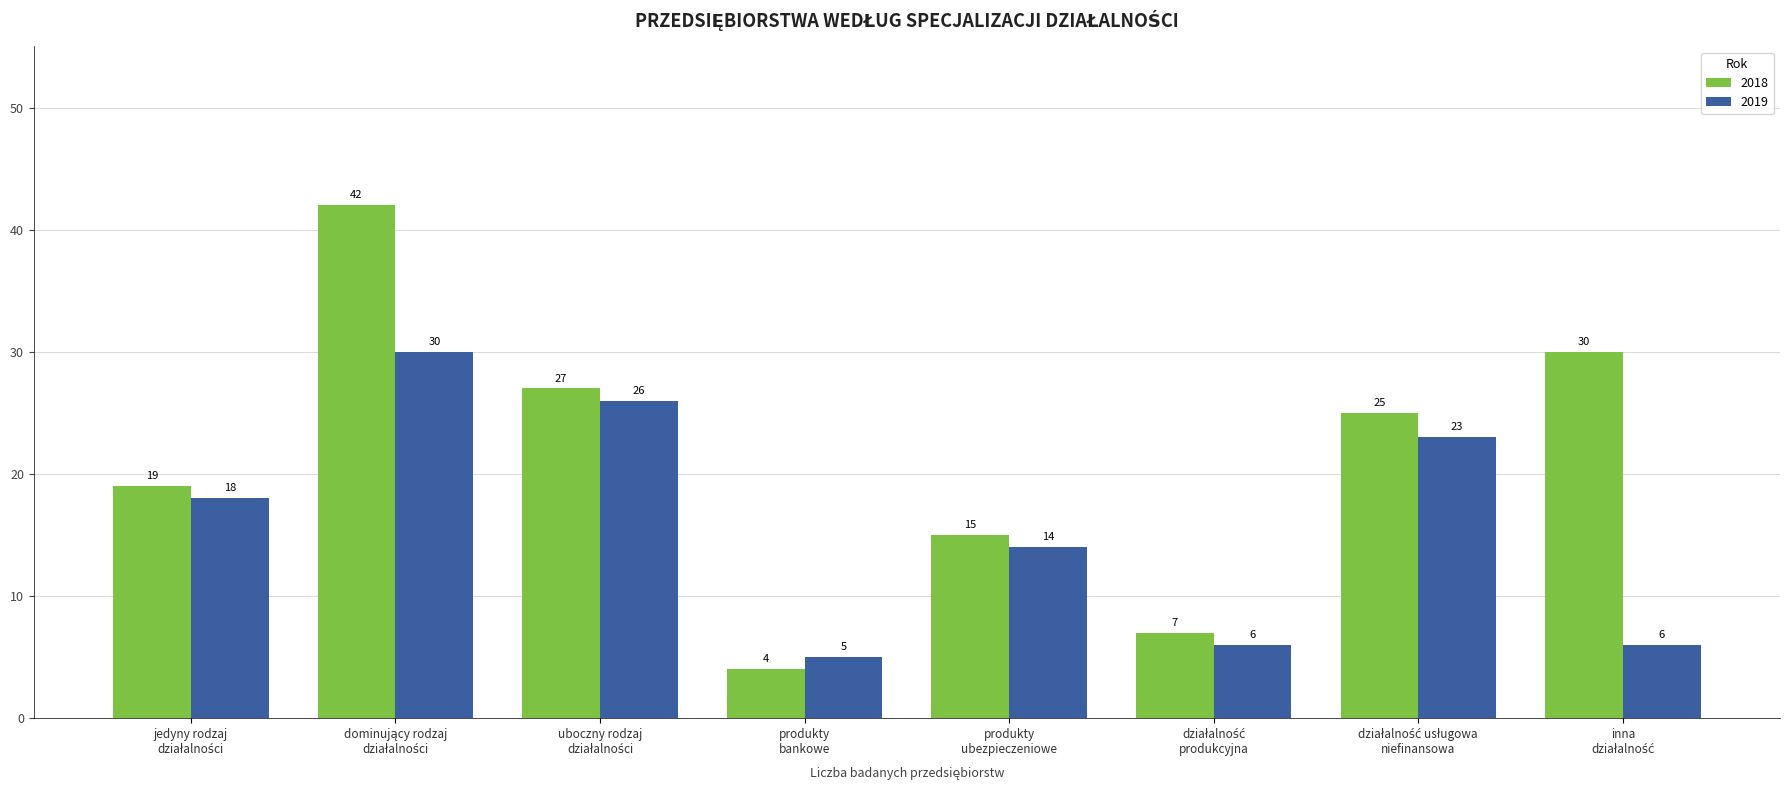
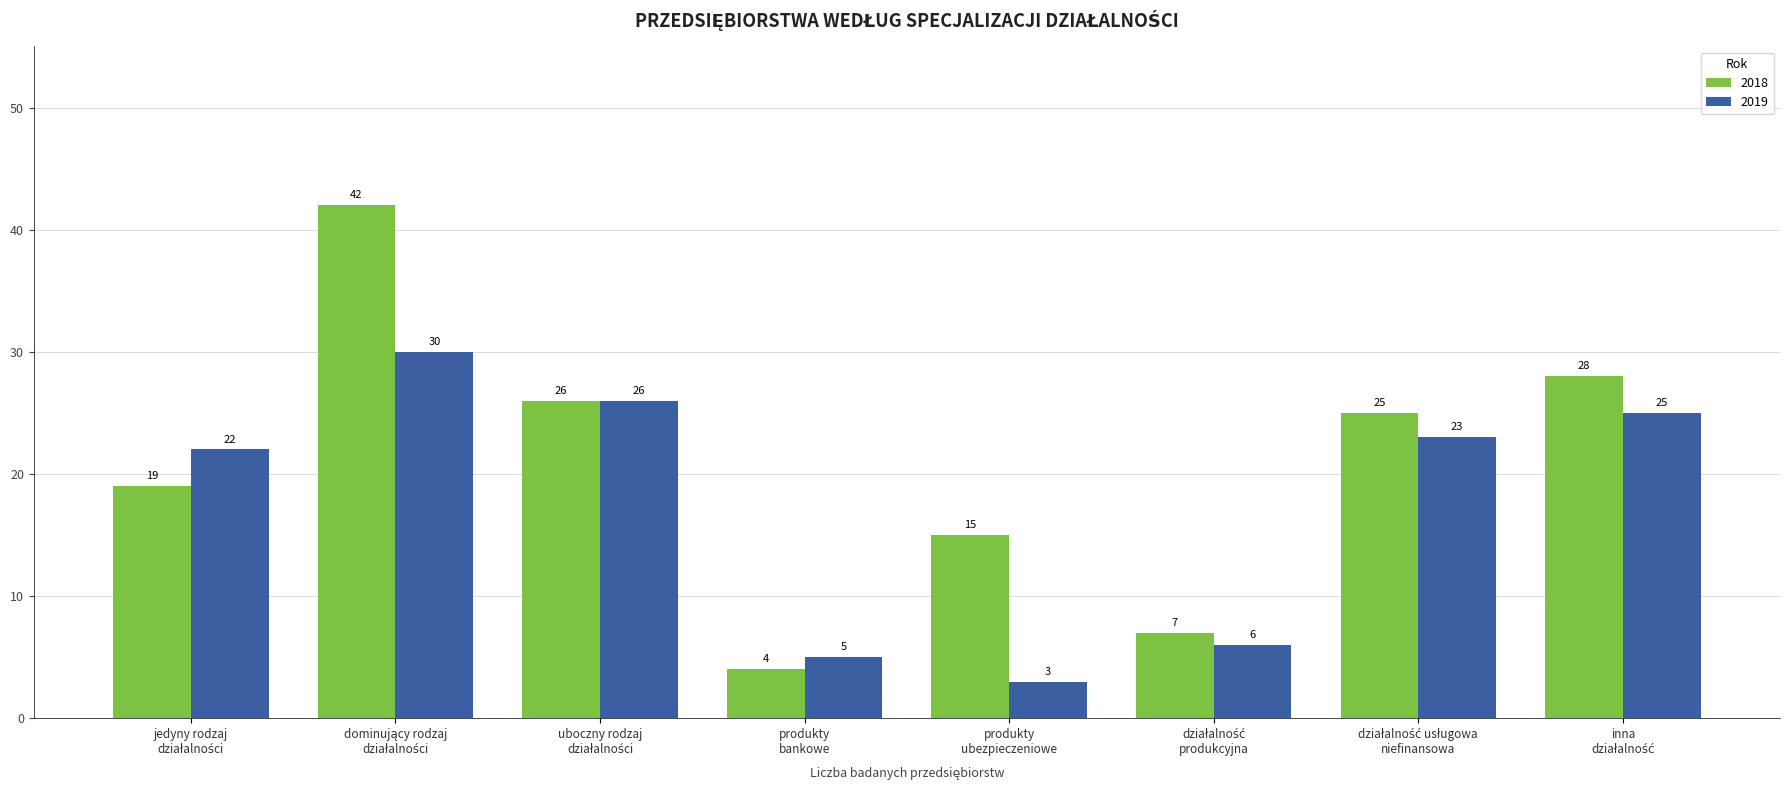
2019, jedyny rodzaj działalności: 18 -> 22
2018, uboczny rodzaj działalności: 27 -> 26
2019, produkty ubezpieczeniowe: 14 -> 3
2018, inna działalność: 30 -> 28
2019, inna działalność: 6 -> 25
